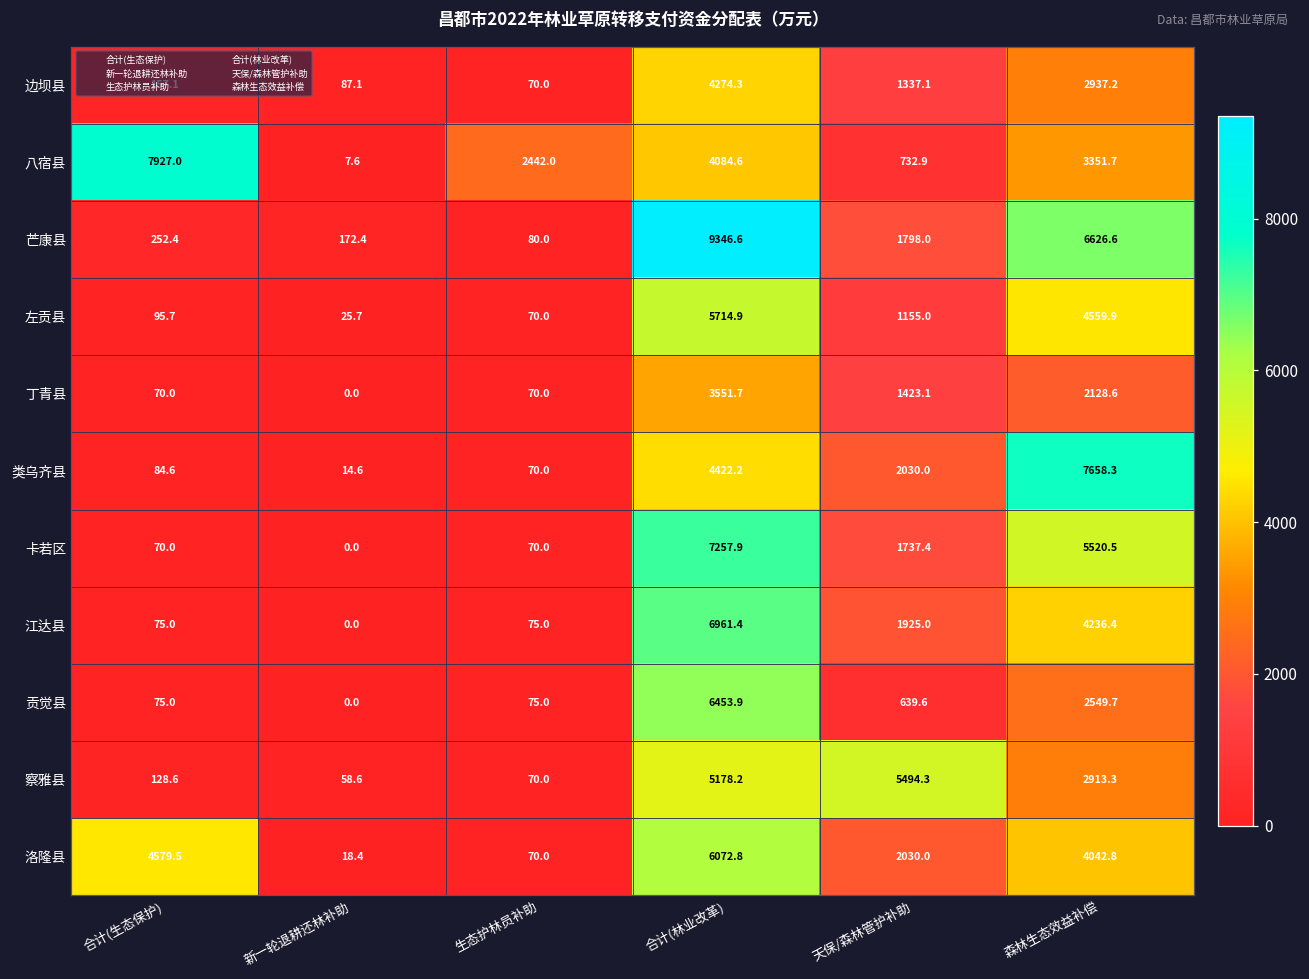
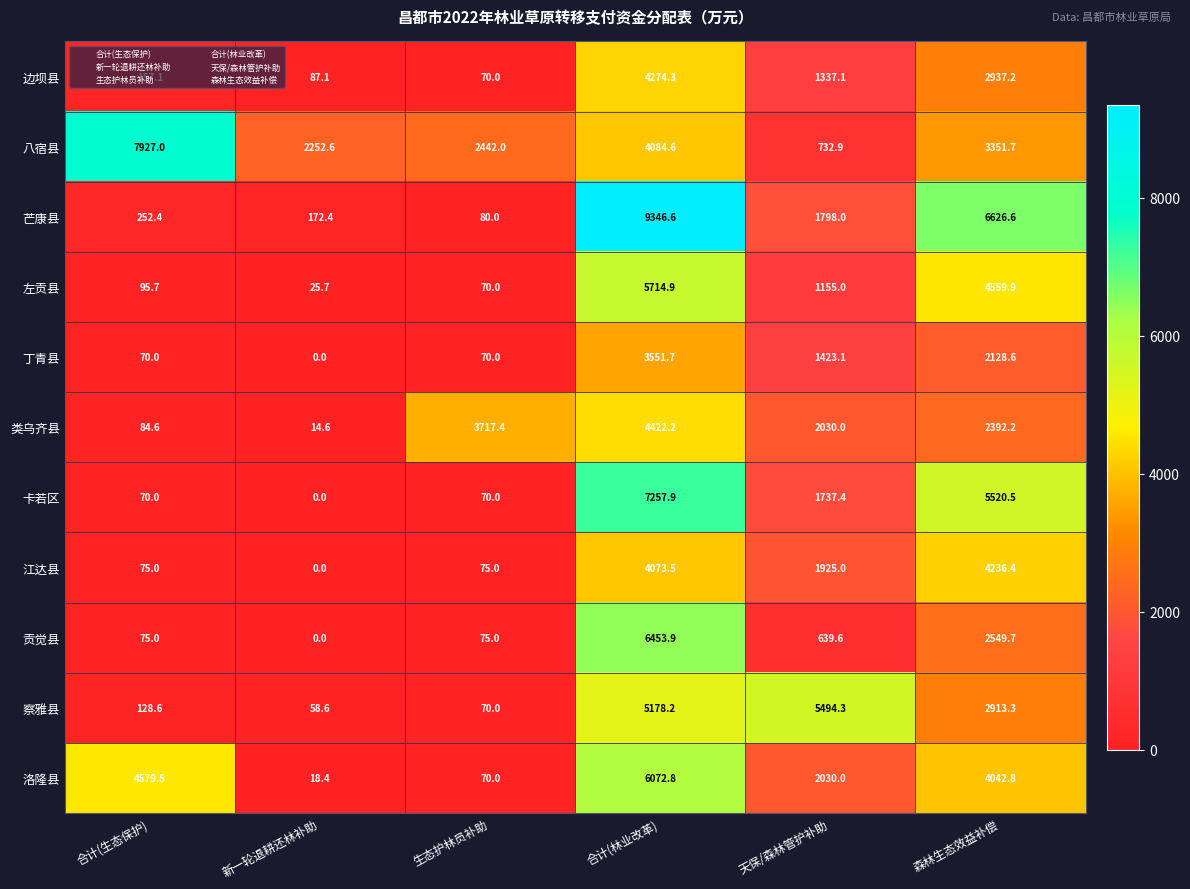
八宿县, 新一轮退耕还林补助: 7.6 -> 2252.6
类乌齐县, 生态护林员补助: 70.0 -> 3717.4
类乌齐县, 森林生态效益补偿: 7658.3 -> 2392.2
江达县, 合计(林业改革): 6961.4 -> 4073.5
